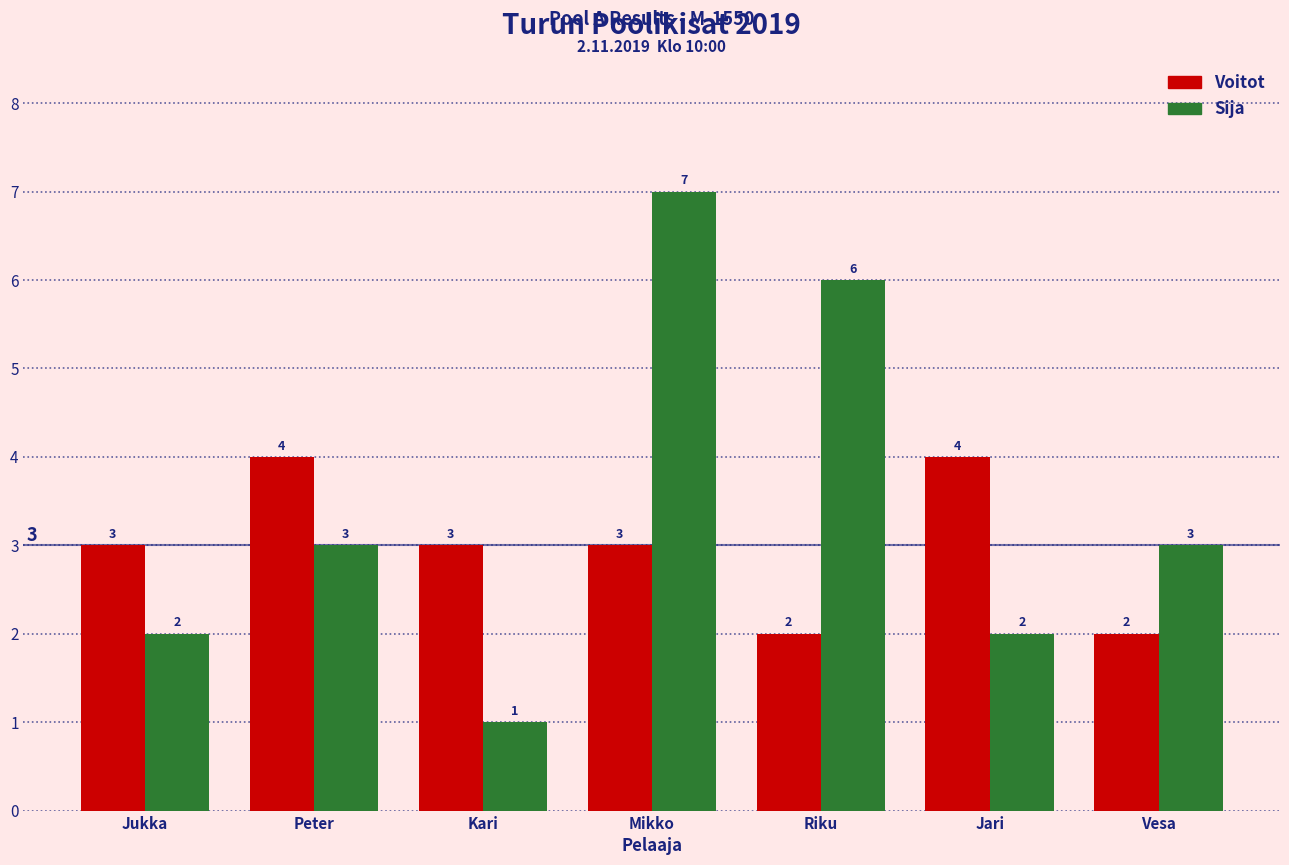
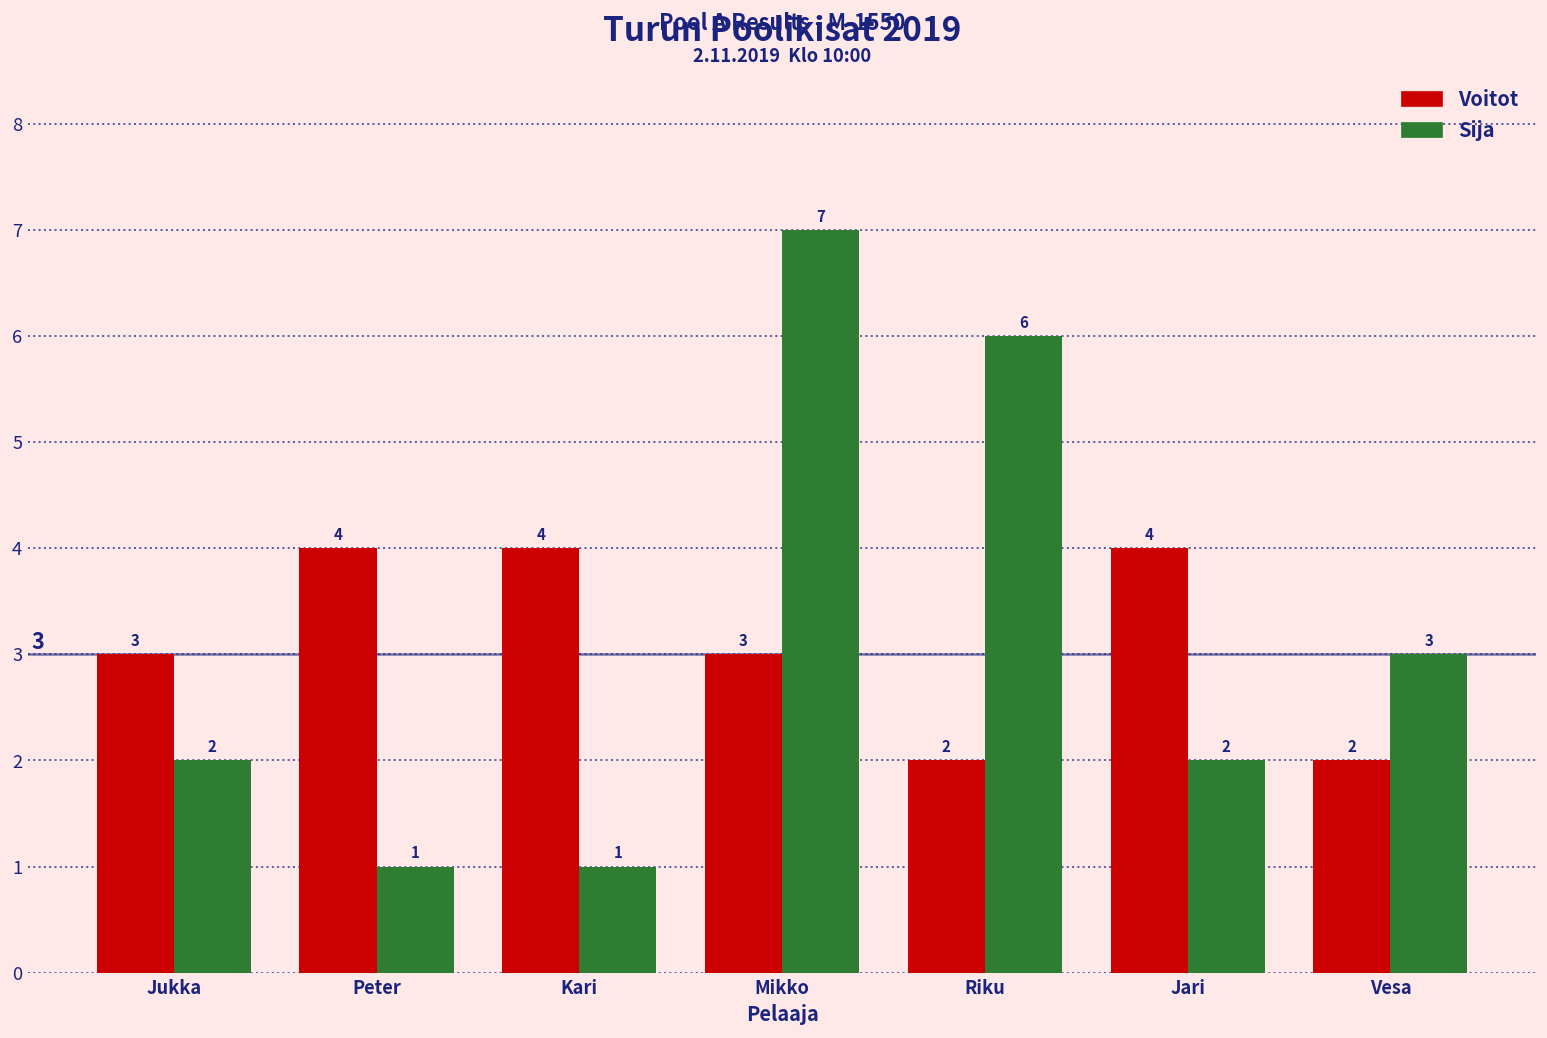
Sija, Peter: 3 -> 1
Voitot, Kari: 3 -> 4
